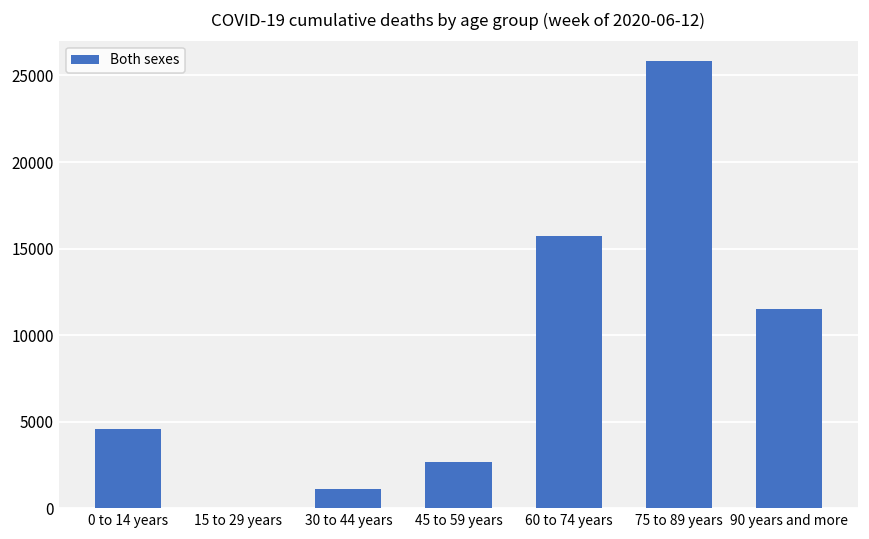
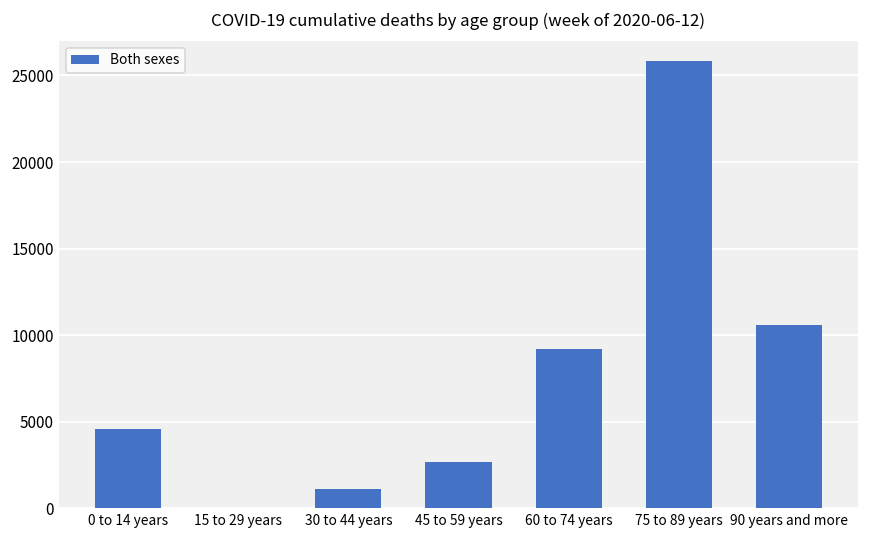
60 to 74 years: 15700 -> 9200
90 years and more: 11500 -> 10600
